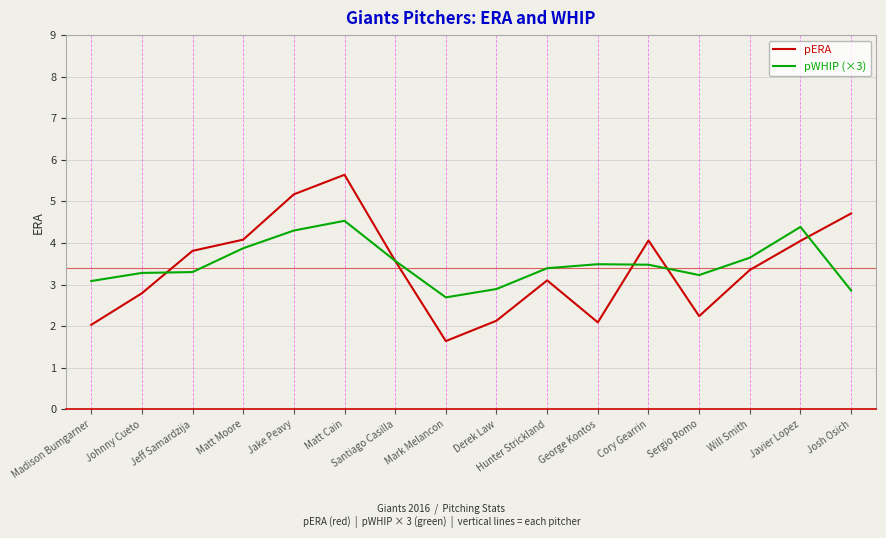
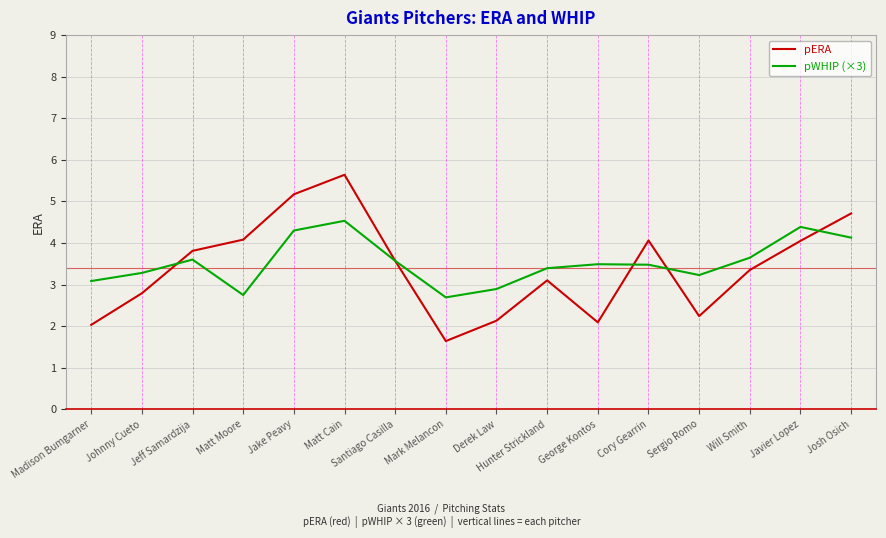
pWHIP (×3), Jeff Samardzija: 3.3 -> 3.6
pWHIP (×3), Matt Moore: 3.9 -> 2.7
pWHIP (×3), Josh Osich: 2.9 -> 4.1
